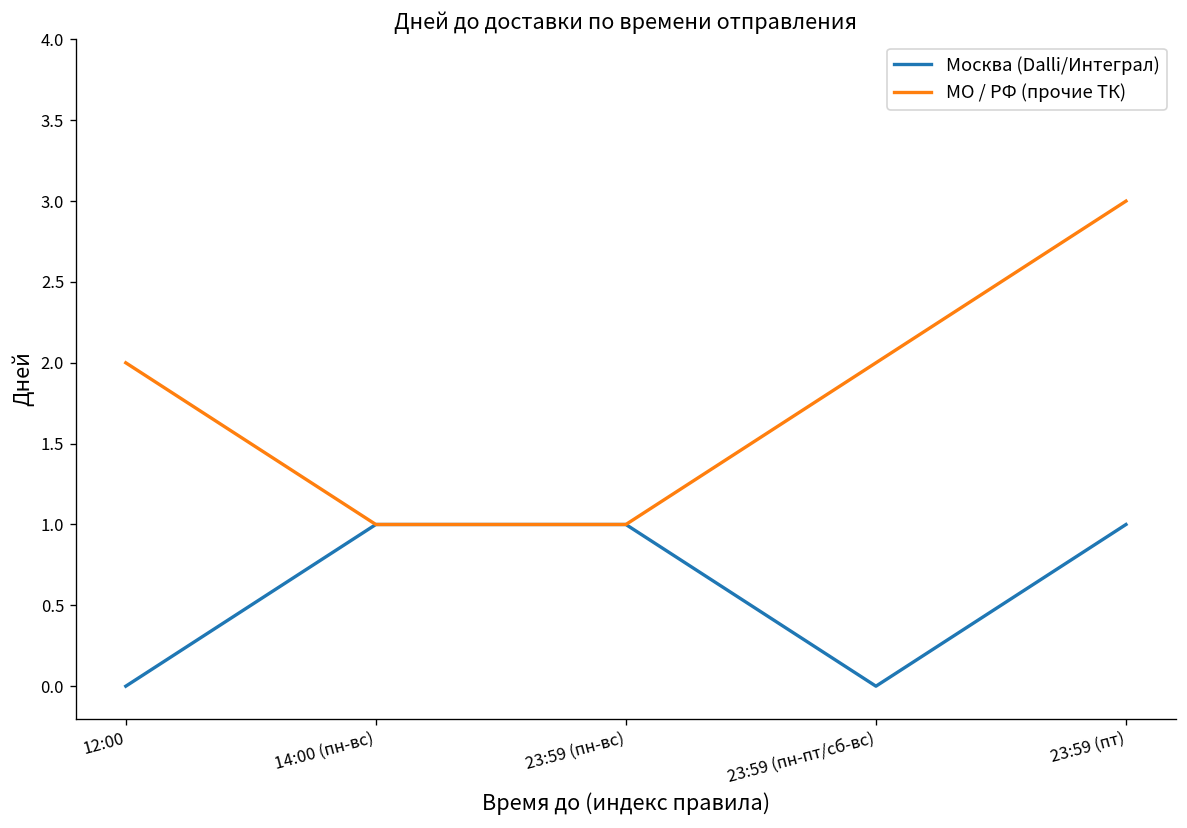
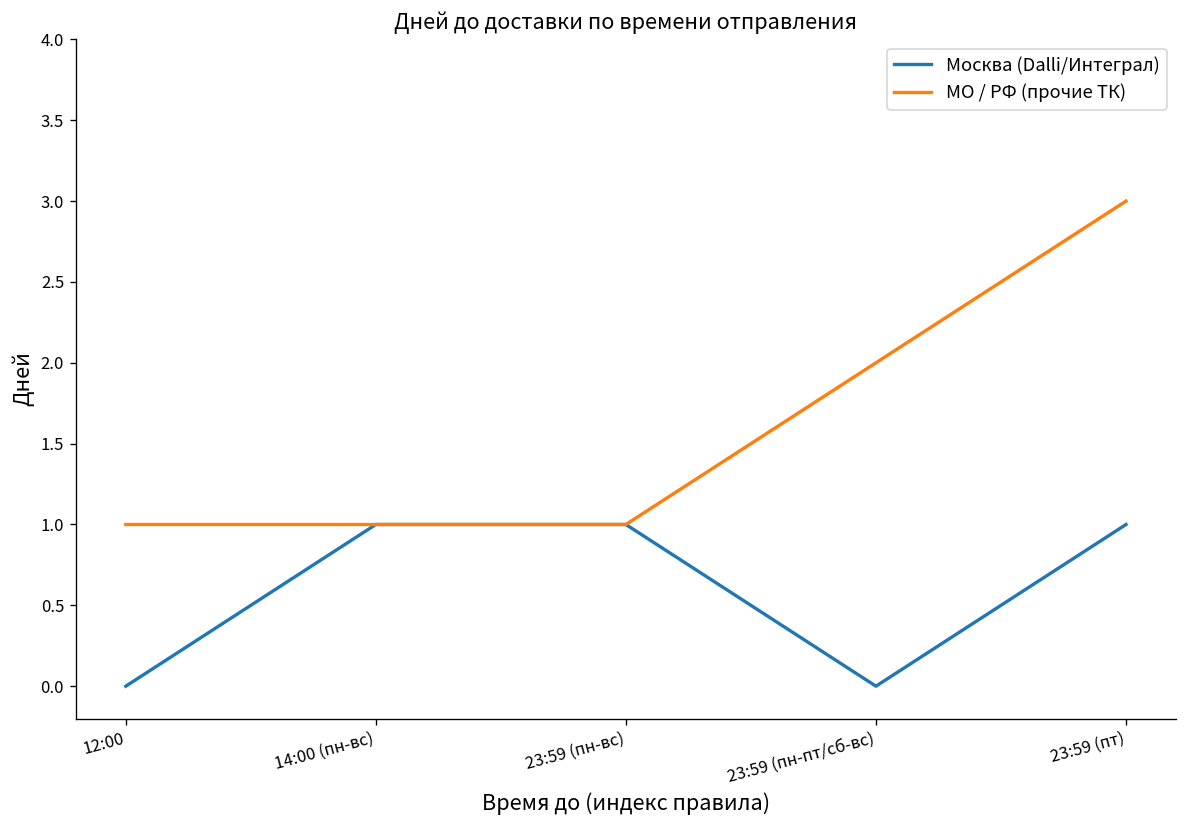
МО / РФ (прочие ТК), 12:00: 2 -> 1
